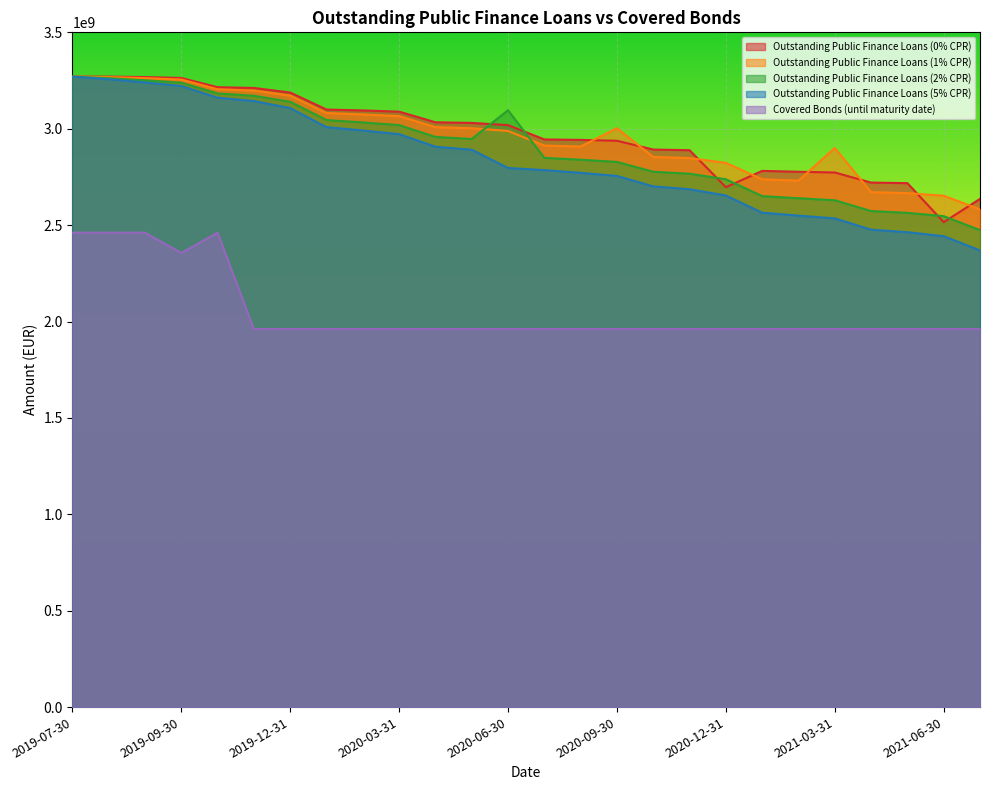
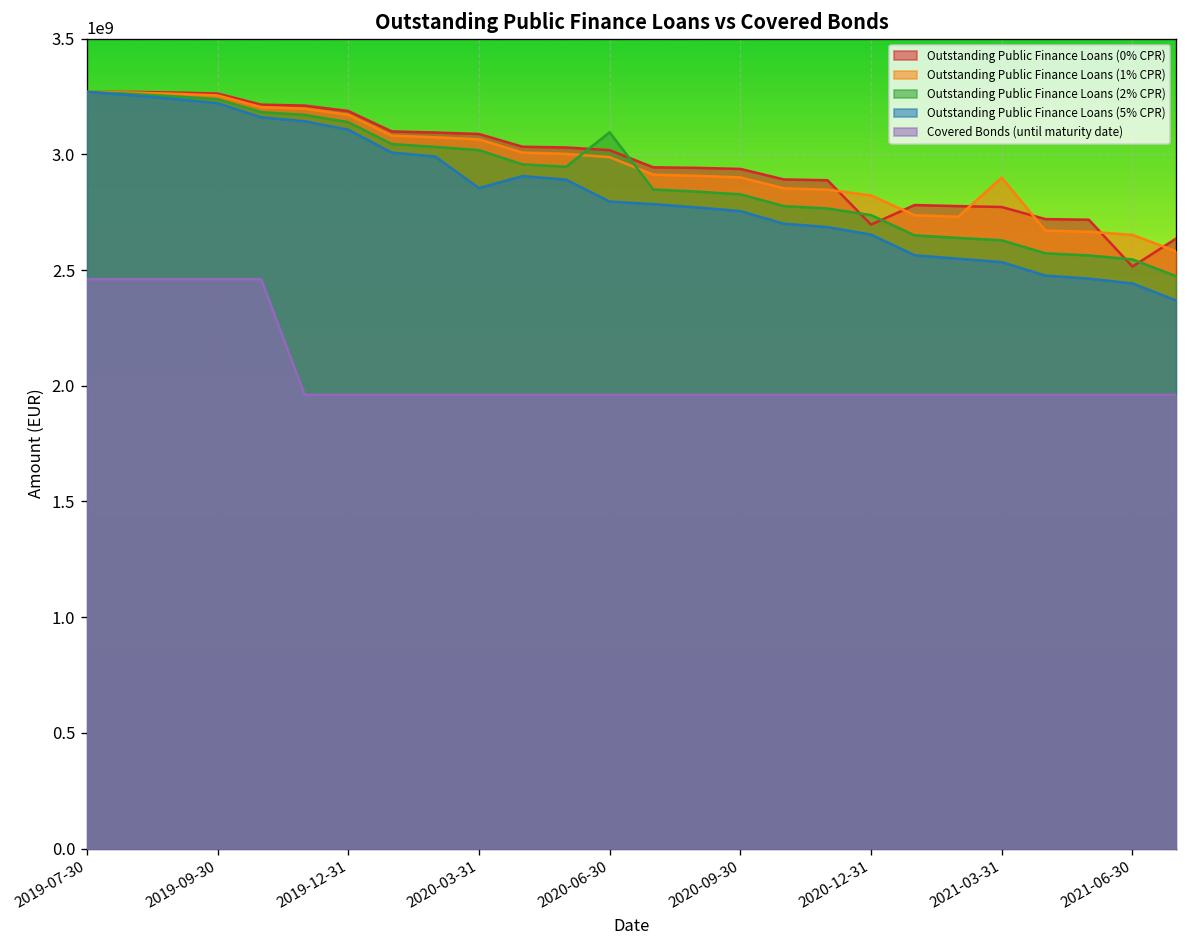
Covered Bonds (until maturity date), 2019-09-30: 2360000000 -> 2460000000
Outstanding Public Finance Loans (5% CPR), 2020-03-31: 2970000000 -> 2850000000
Outstanding Public Finance Loans (1% CPR), 2020-09-30: 3000000000 -> 2900000000
